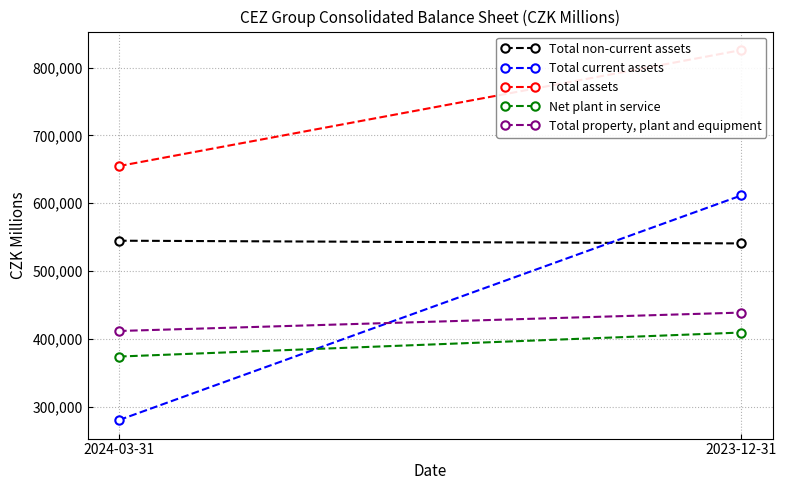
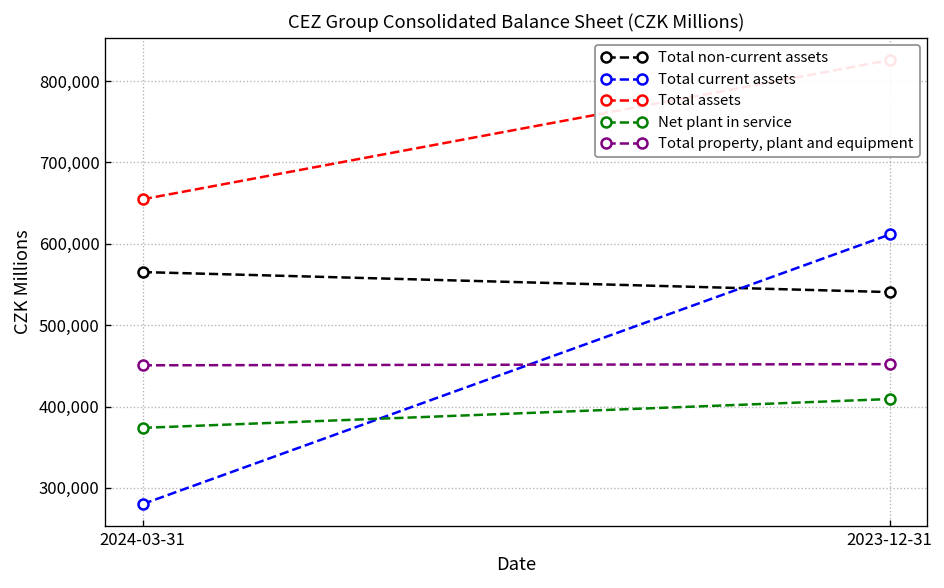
Total non-current assets, 2024-03-31: 540,000 -> 570,000
Total property, plant and equipment, 2024-03-31: 410,000 -> 450,000
Total property, plant and equipment, 2023-12-31: 440,000 -> 450,000
